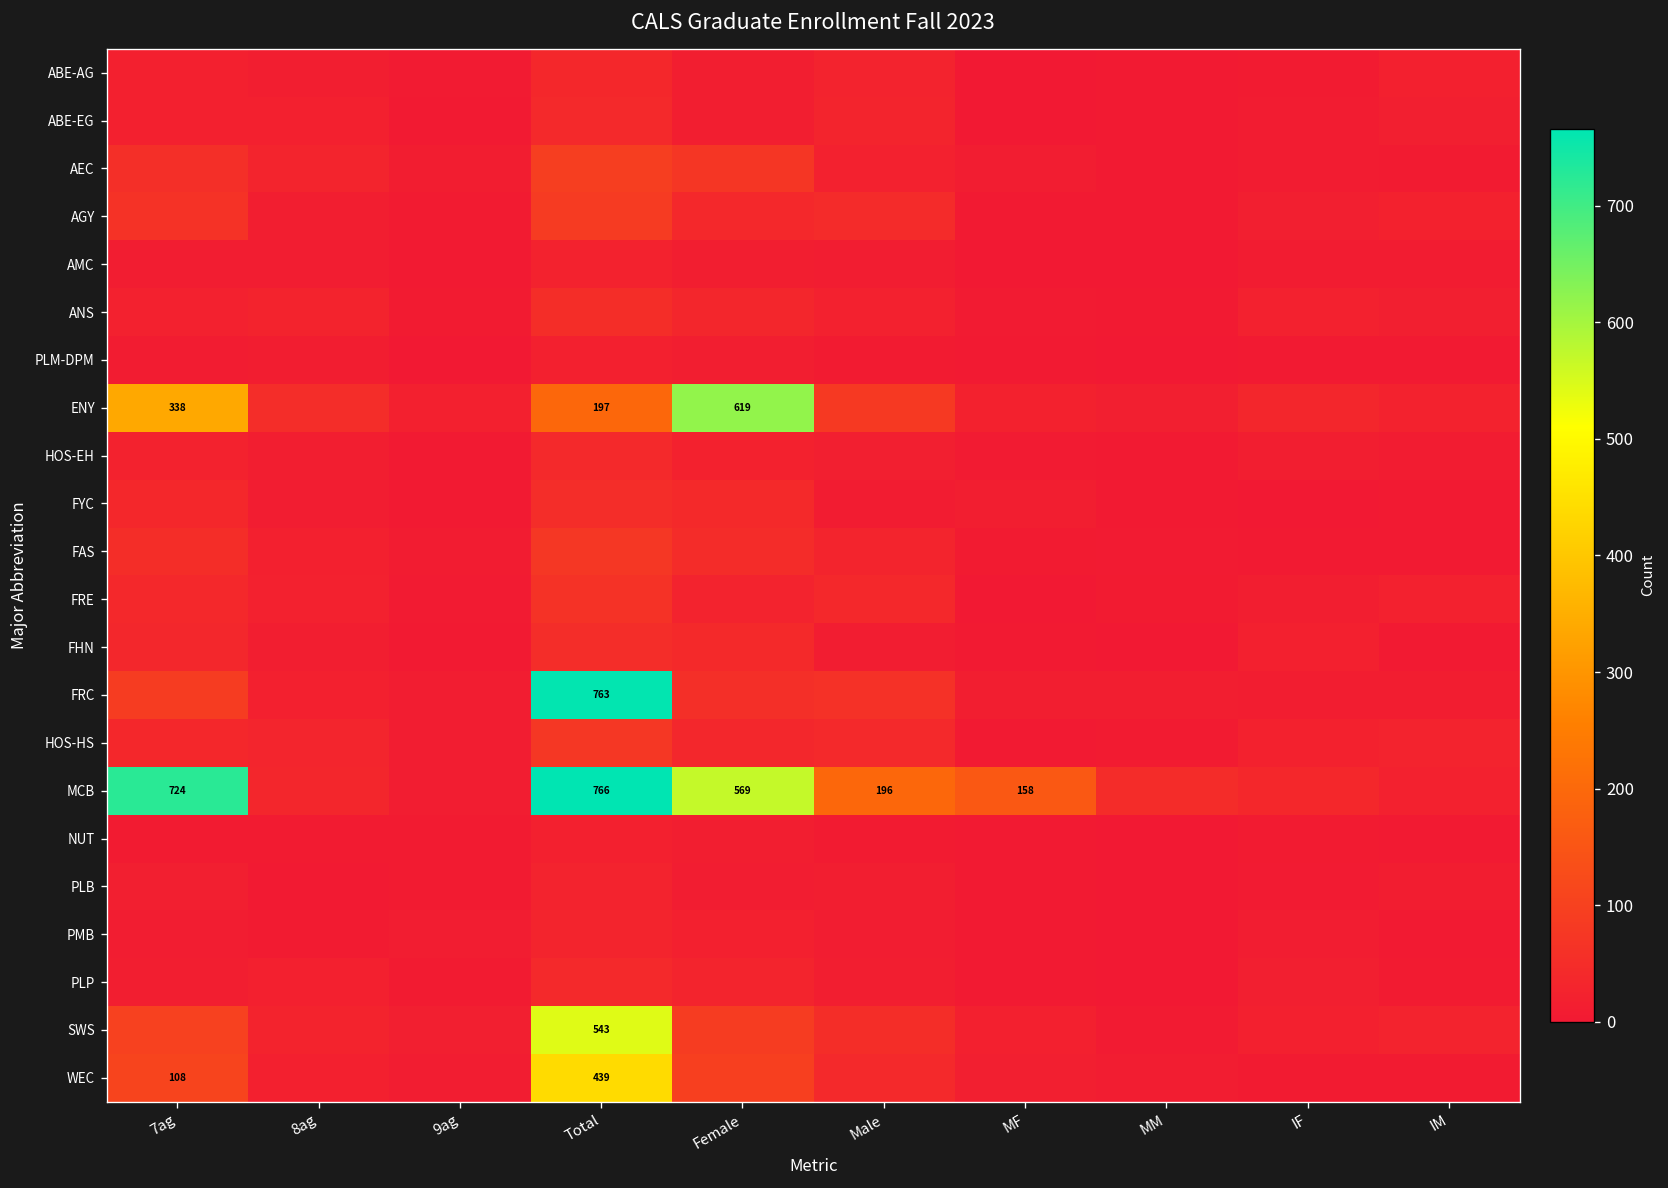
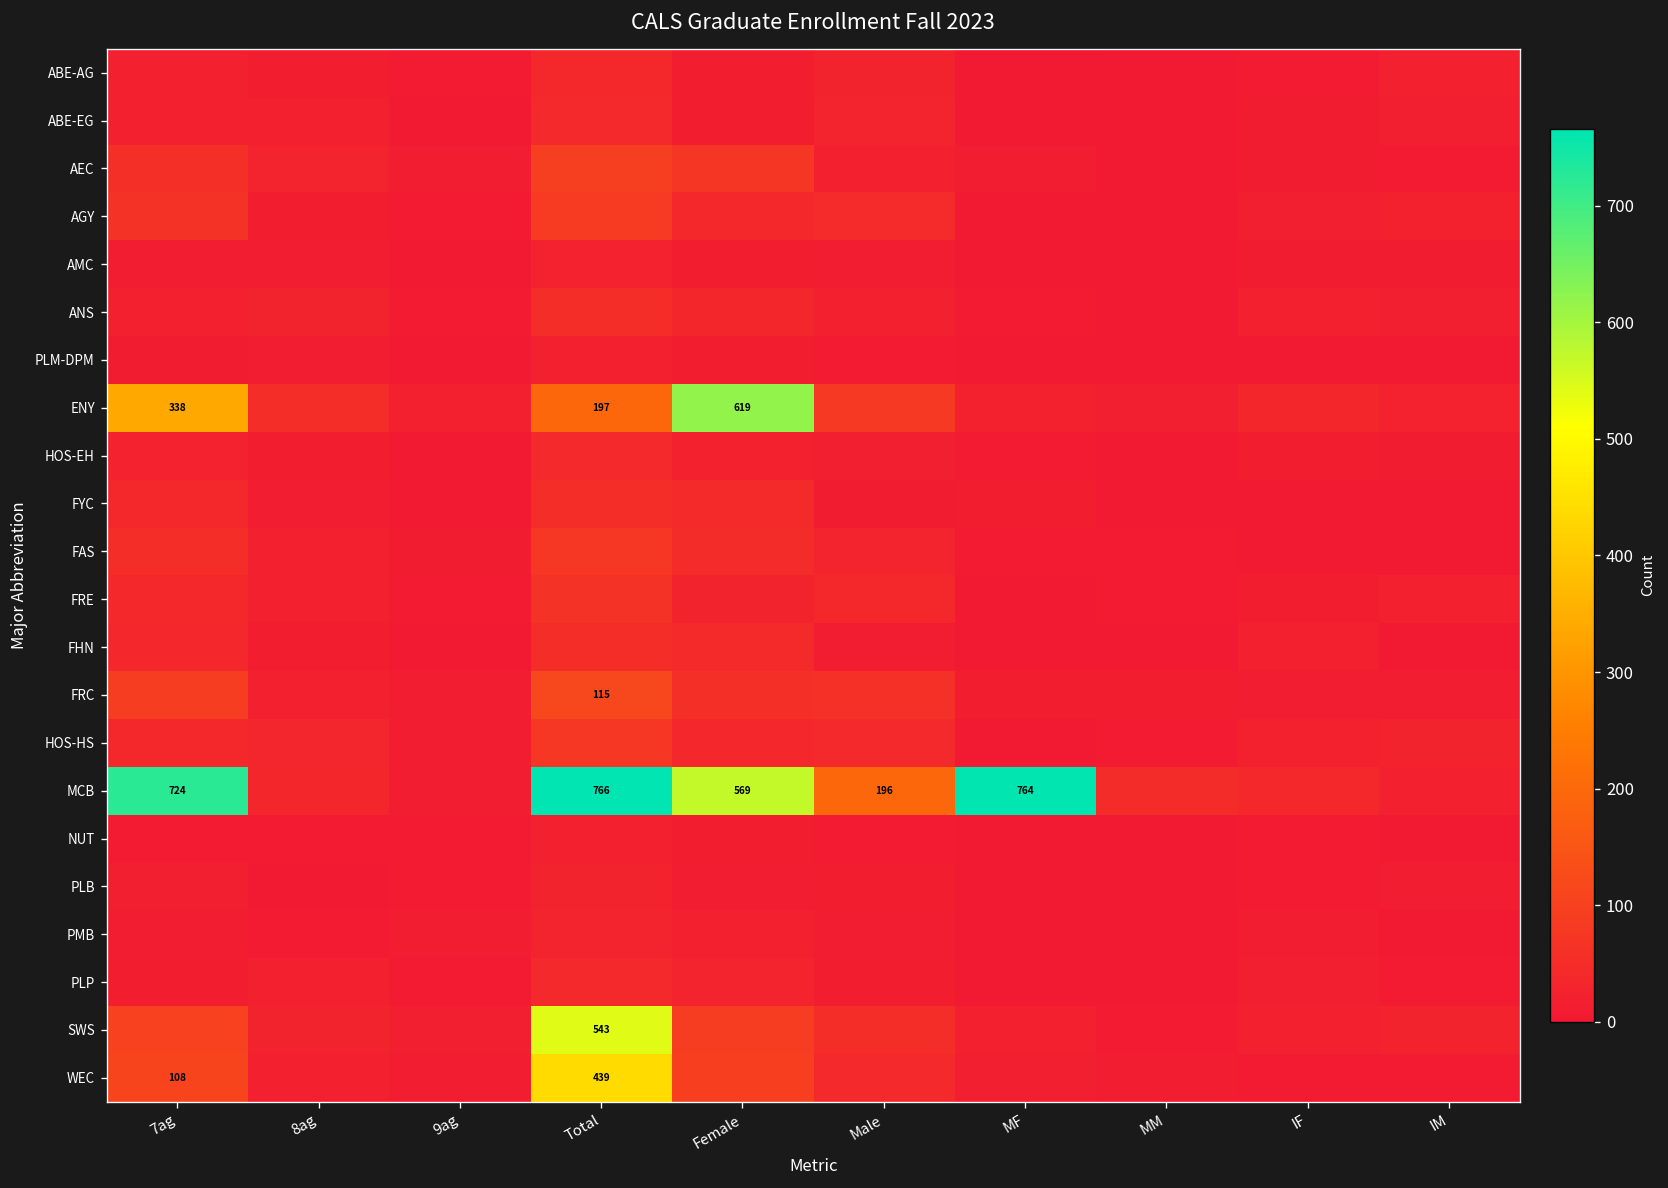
FRC, Total: 763 -> 115
MCB, MF: 158 -> 764
